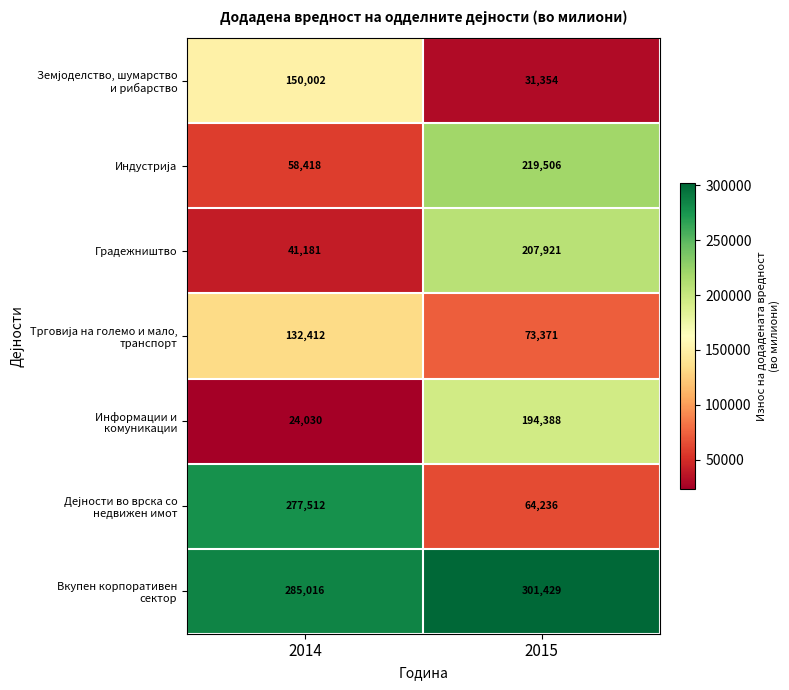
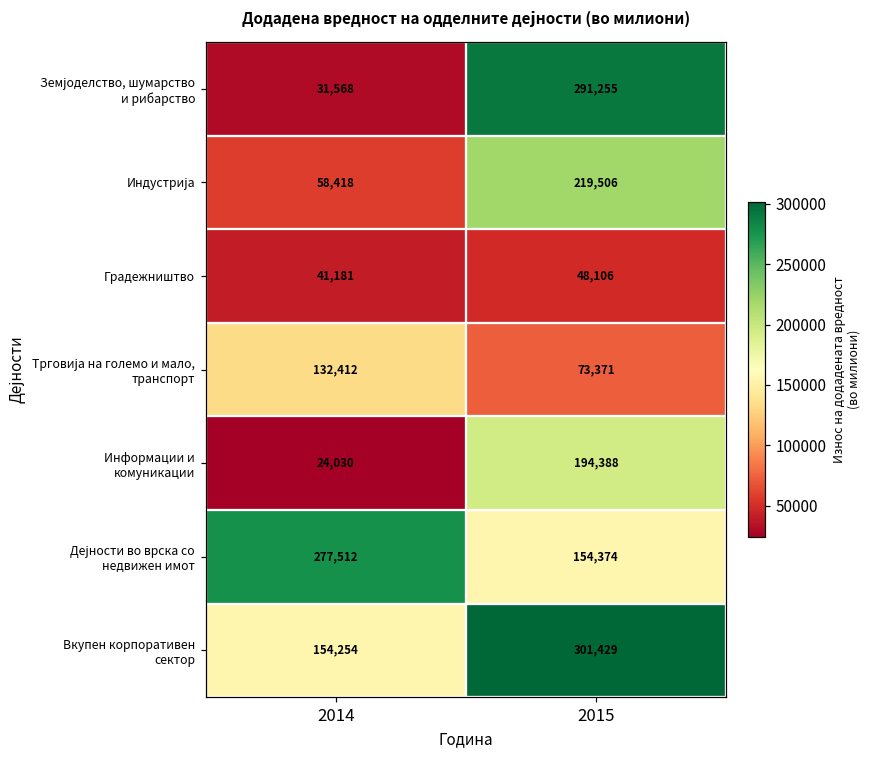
Земјоделство, шумарство и рибарство, 2014: 150,002 -> 31,568
Земјоделство, шумарство и рибарство, 2015: 31,354 -> 291,255
Градежништво, 2015: 207,921 -> 48,106
Дејности во врска со недвижен имот, 2015: 64,236 -> 154,374
Вкупен корпоративен сектор, 2014: 285,016 -> 154,254
